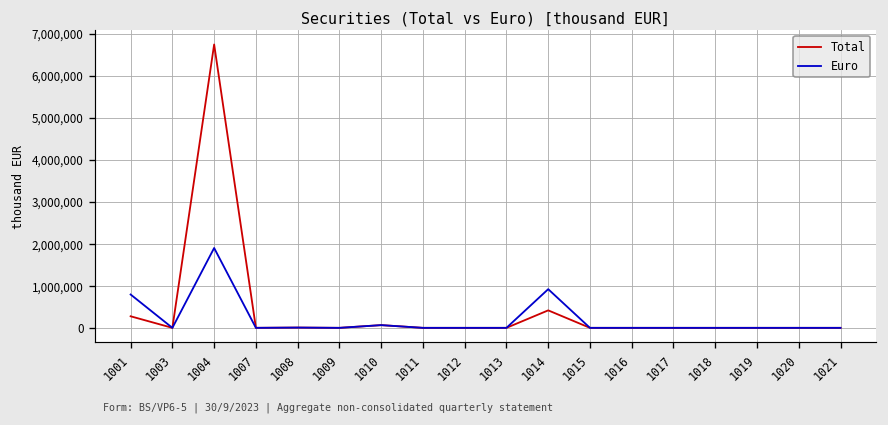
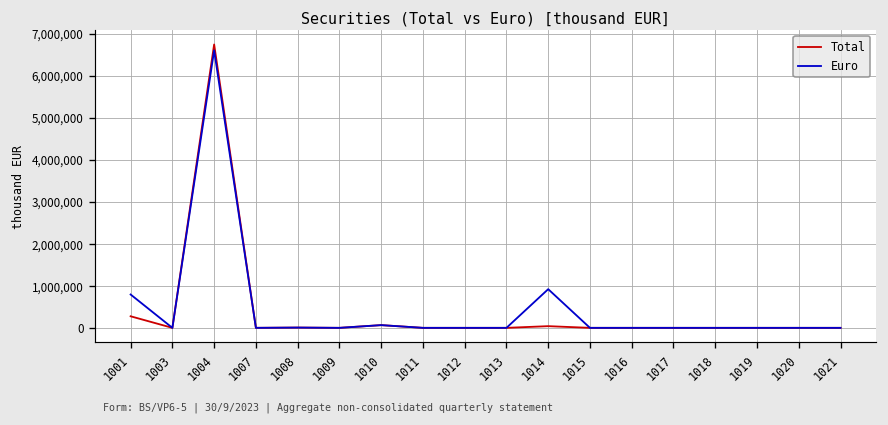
Euro, 1004: 1,900,000 -> 6,600,000
Total, 1014: 400,000 -> 0
